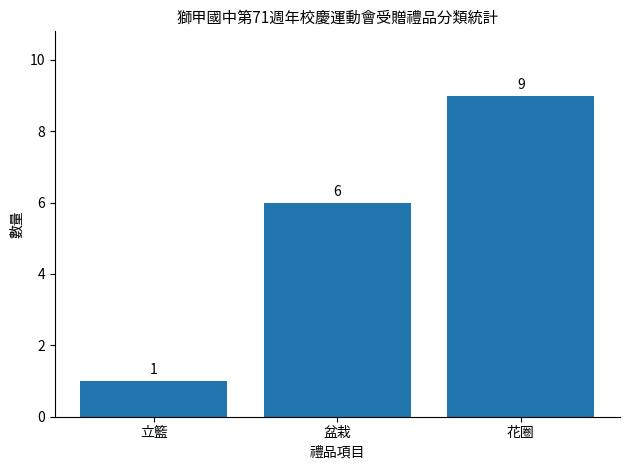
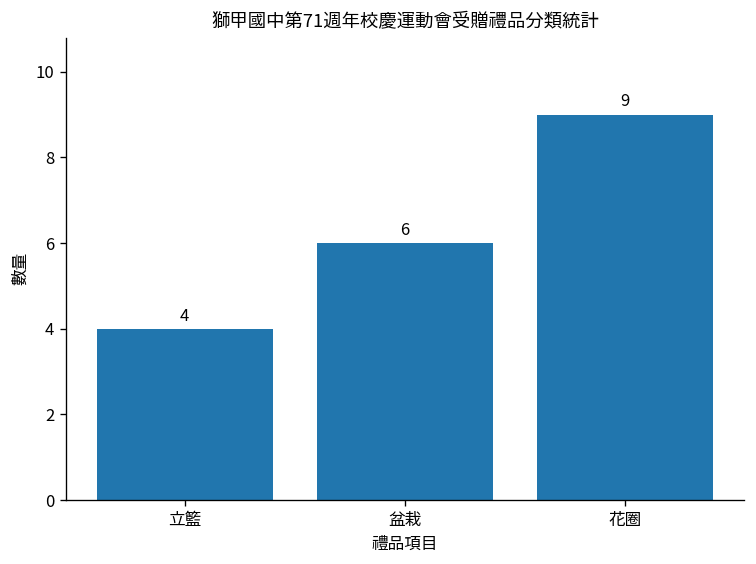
立籃: 1 -> 4
